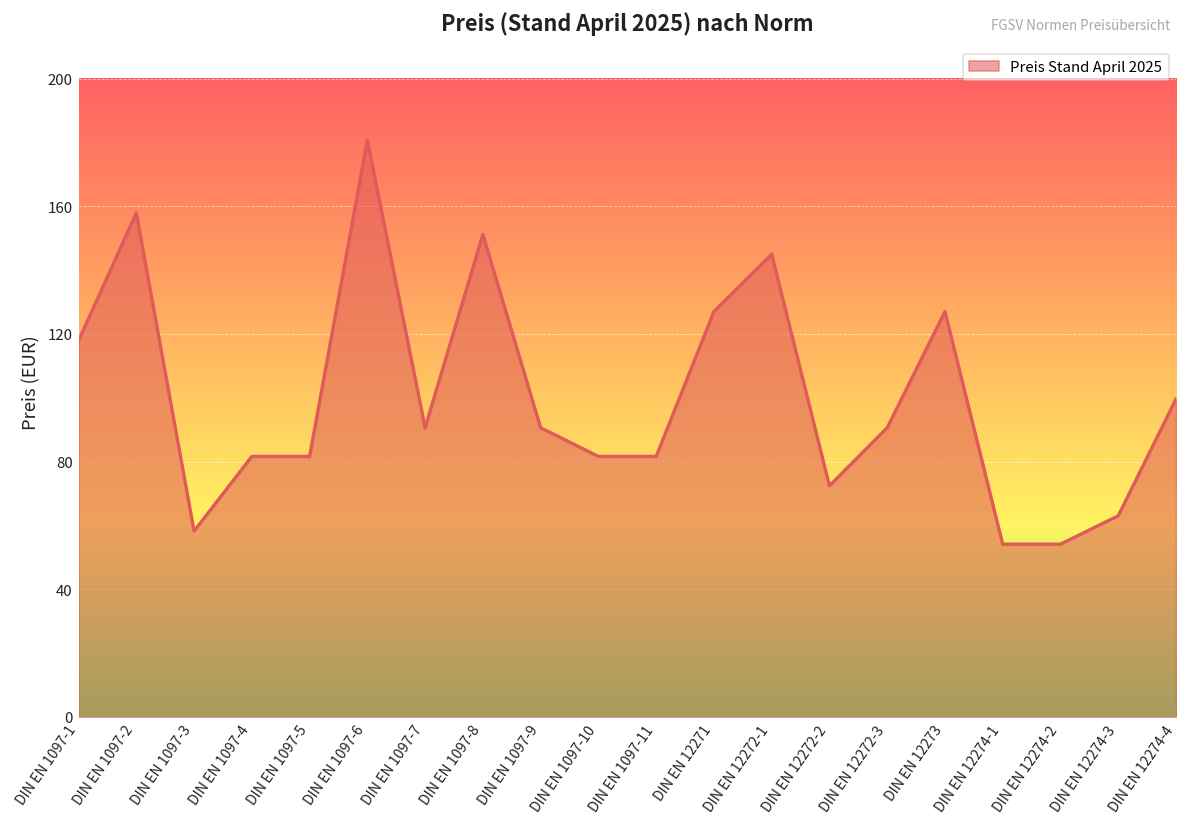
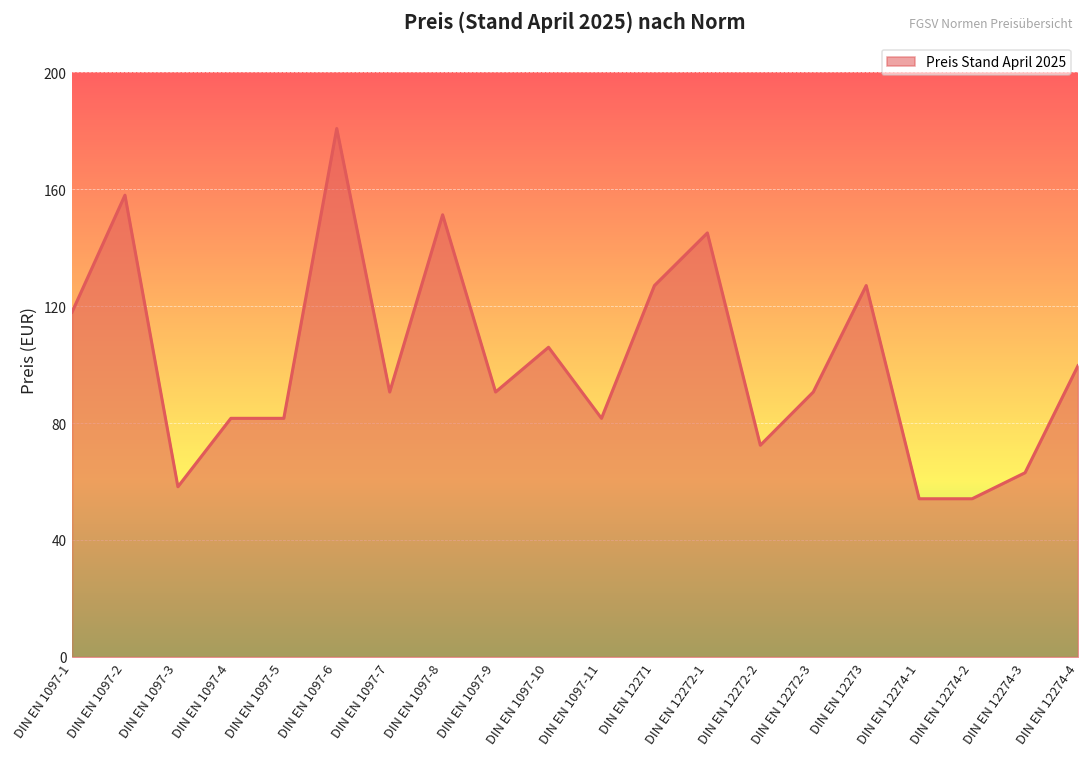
DIN EN 1097-10: 82 -> 106
